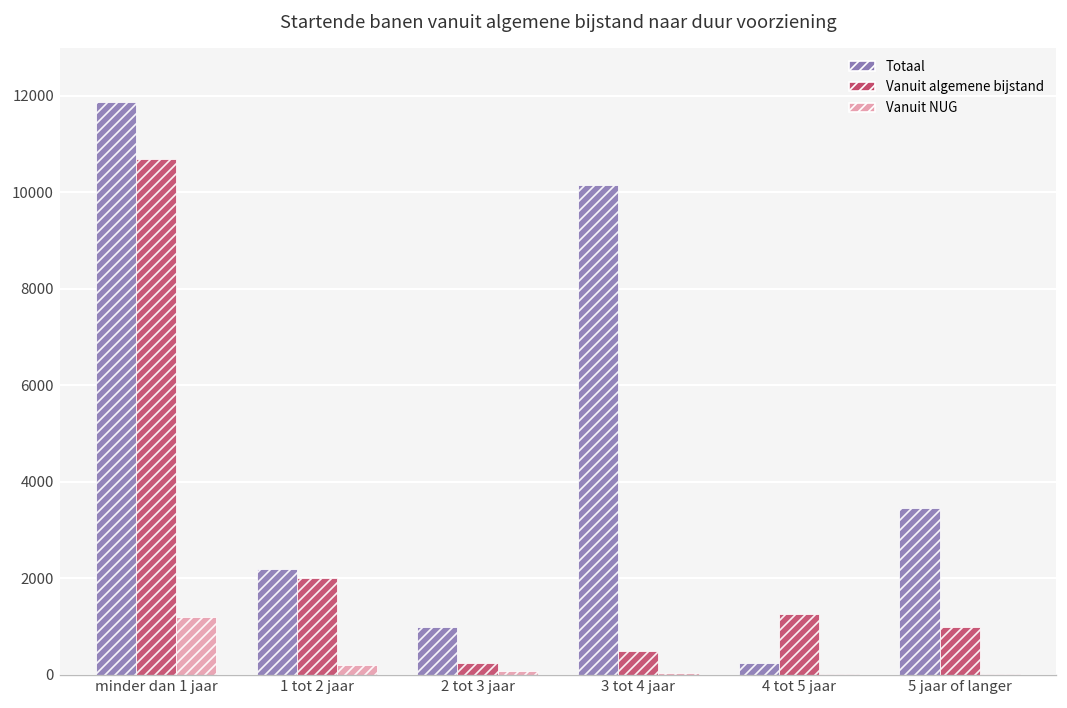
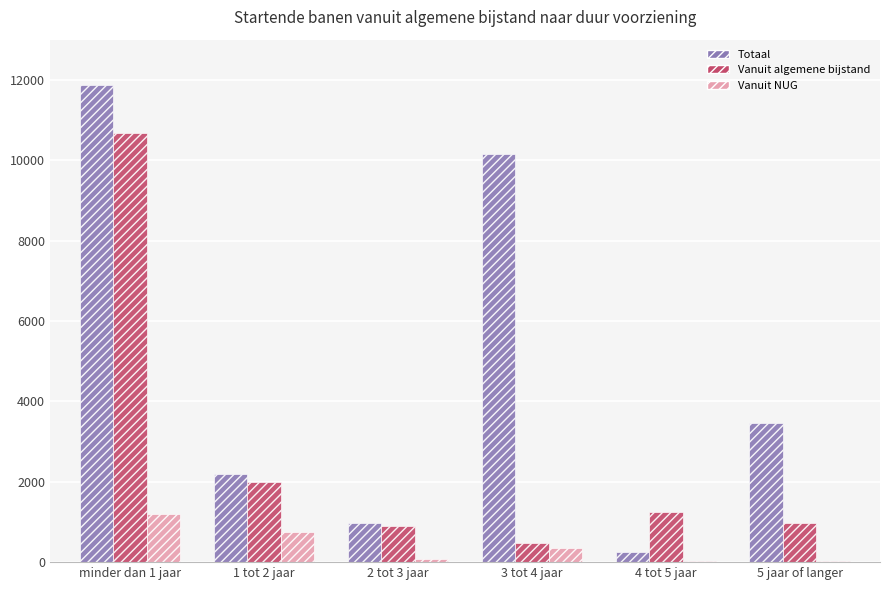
Vanuit NUG, 1 tot 2 jaar: 200 -> 800
Vanuit algemene bijstand, 2 tot 3 jaar: 200 -> 900
Vanuit NUG, 3 tot 4 jaar: 0 -> 300
